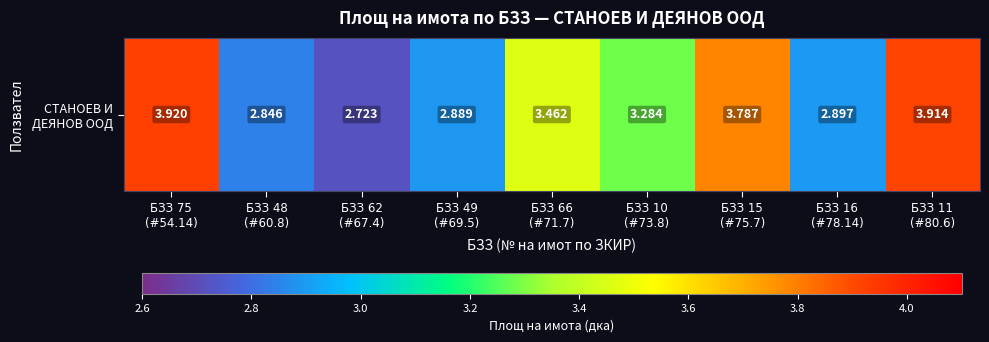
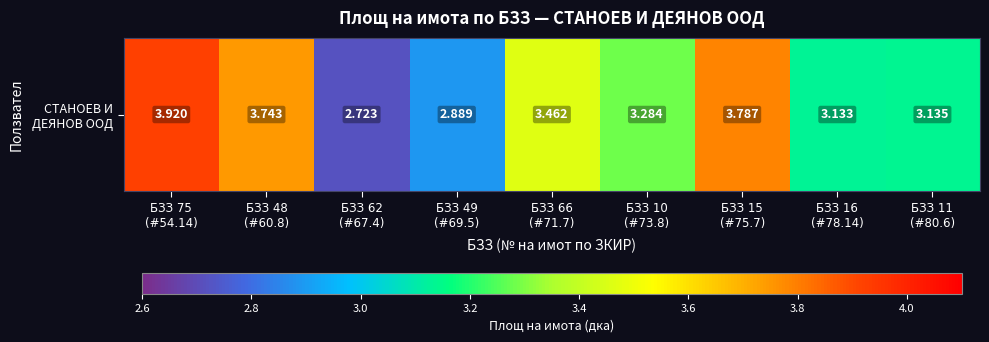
СТАНОЕВ И ДЕЯНОВ ООД, БЗЗ 48 (#60.8): 2.846 -> 3.743
СТАНОЕВ И ДЕЯНОВ ООД, БЗЗ 16 (#78.14): 2.897 -> 3.133
СТАНОЕВ И ДЕЯНОВ ООД, БЗЗ 11 (#80.6): 3.914 -> 3.135
